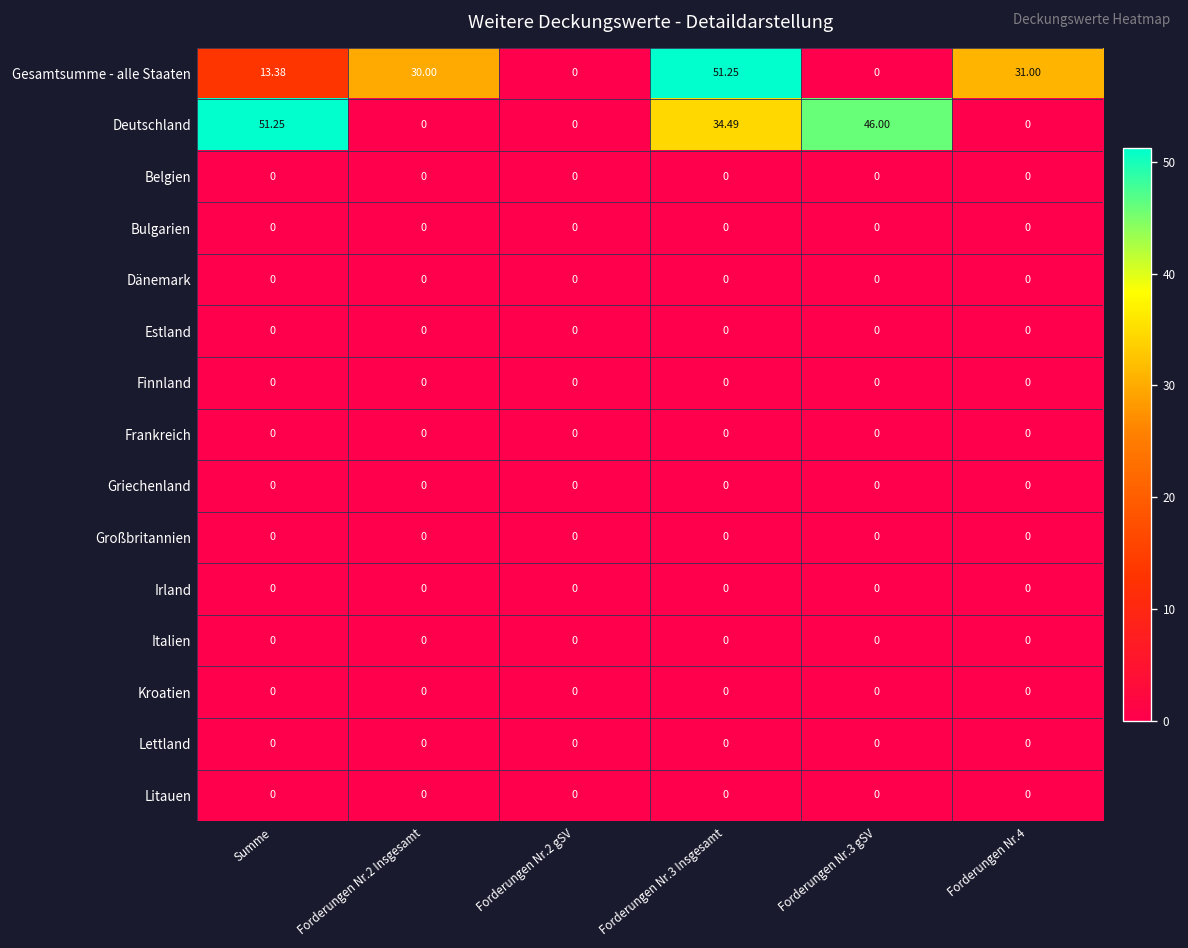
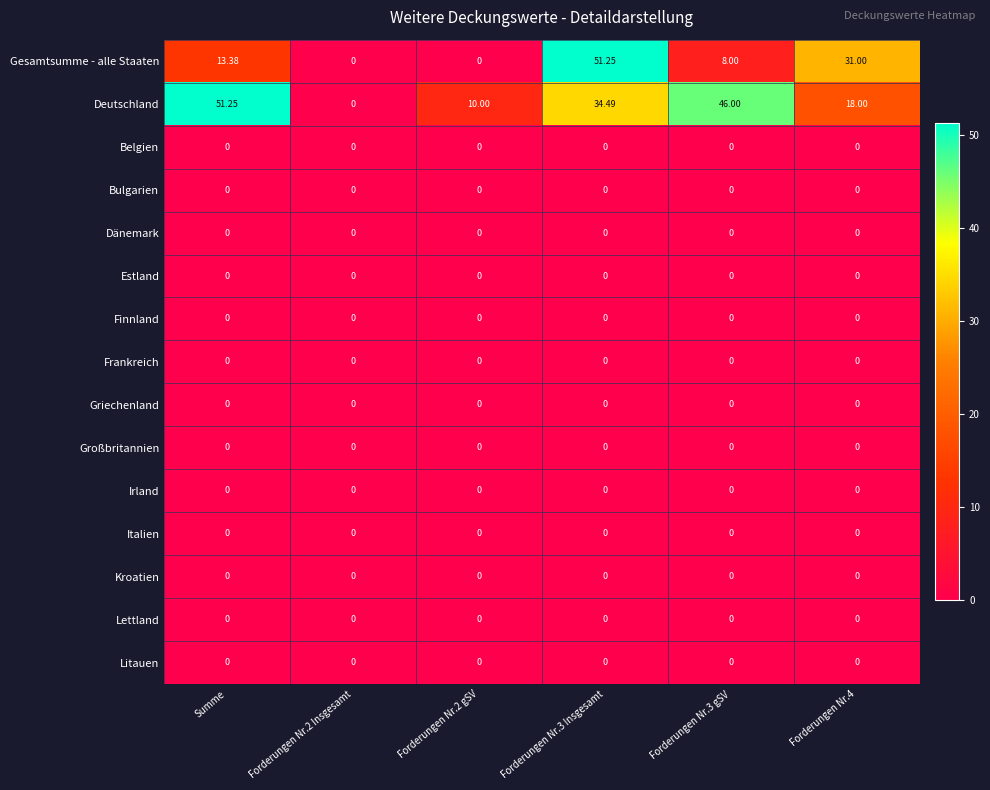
Gesamtsumme - alle Staaten, Forderungen Nr.2 Insgesamt: 30.00 -> 0
Gesamtsumme - alle Staaten, Forderungen Nr.3 gSV: 0 -> 8.00
Deutschland, Forderungen Nr.2 gSV: 0 -> 10.00
Deutschland, Forderungen Nr.4: 0 -> 18.00
